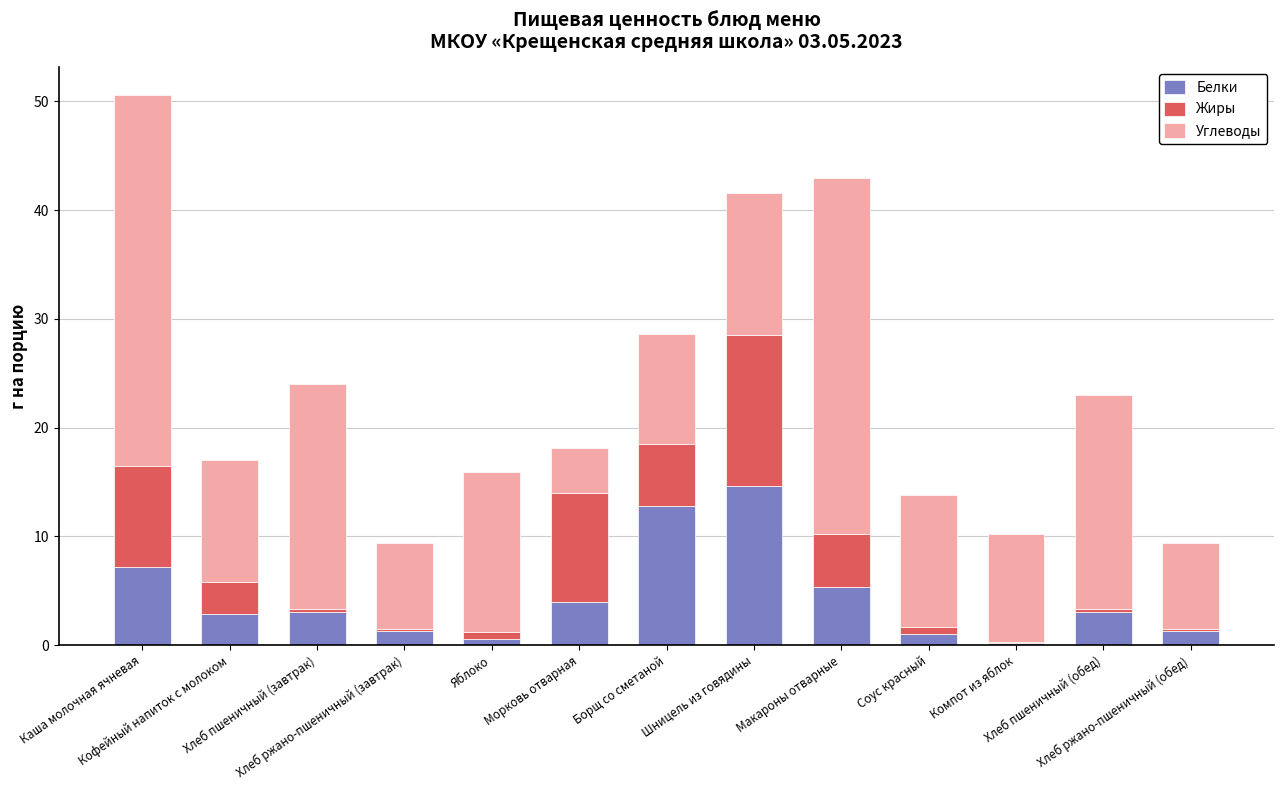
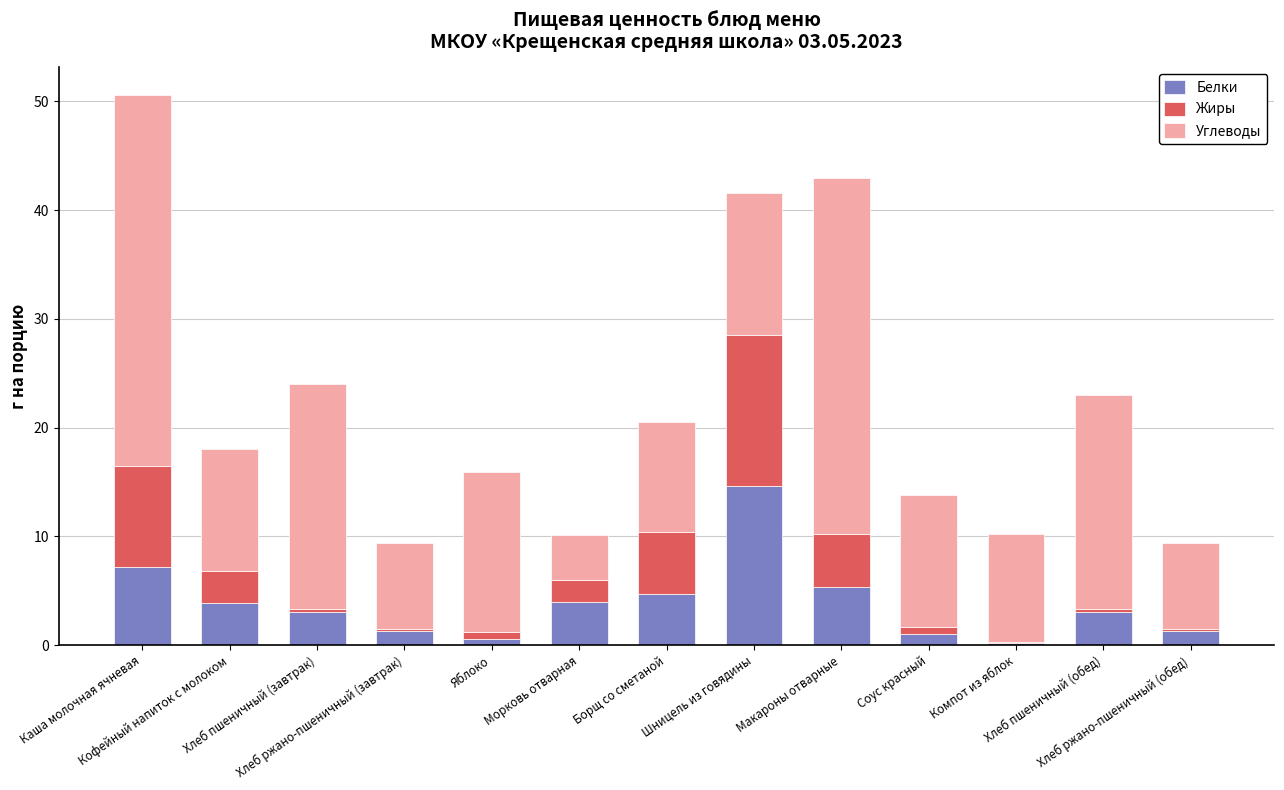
Белки, Кофейный напиток с молоком: 2.9 -> 3.9
Жиры, Морковь отварная: 10 -> 2
Белки, Борщ со сметаной: 12.8 -> 4.7
